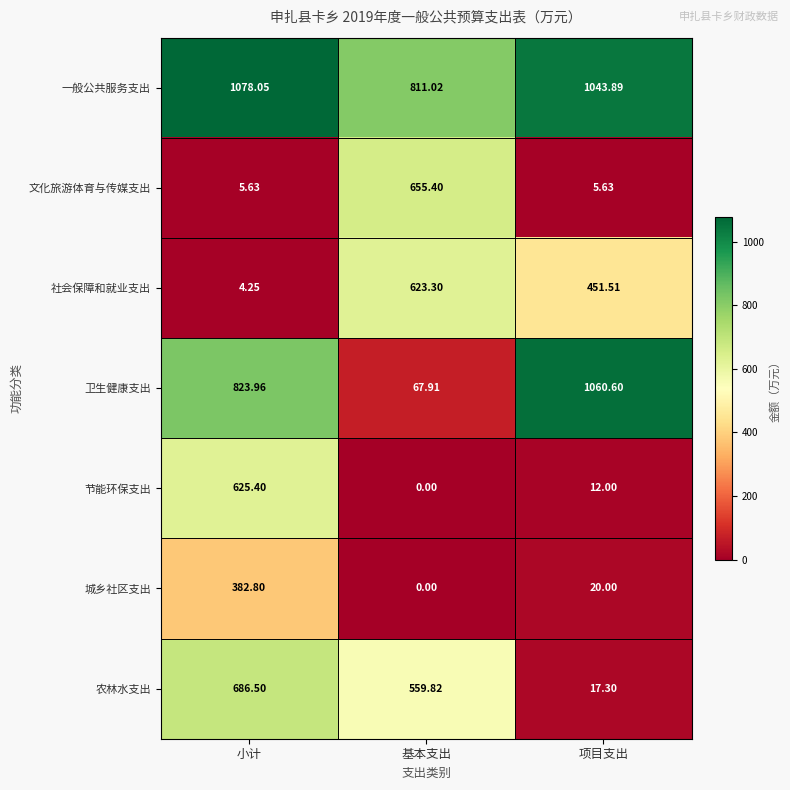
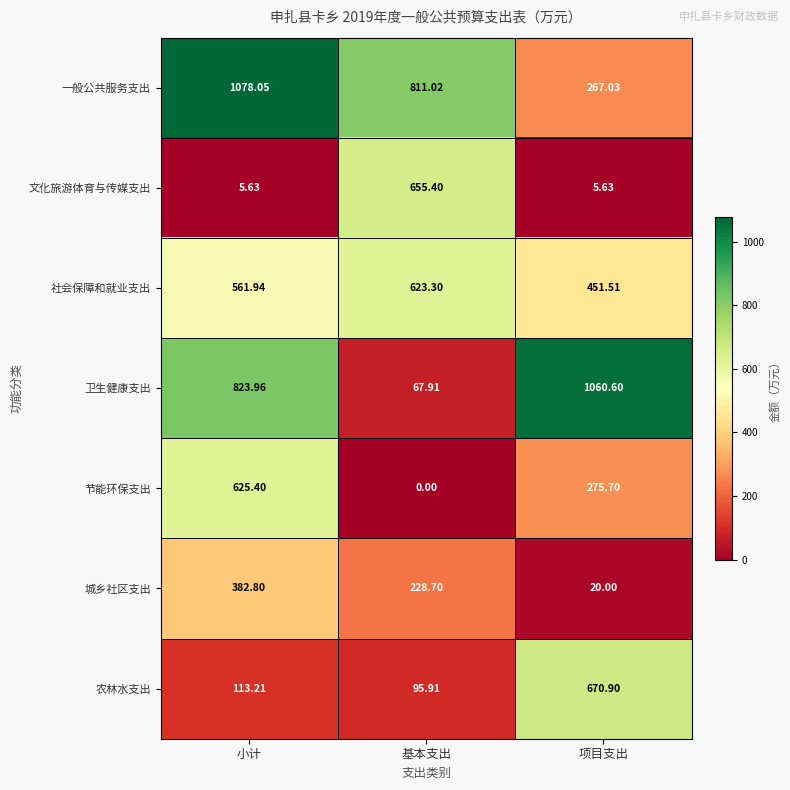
一般公共服务支出, 项目支出: 1043.89 -> 267.03
社会保障和就业支出, 小计: 4.25 -> 561.94
节能环保支出, 项目支出: 12.00 -> 275.70
城乡社区支出, 基本支出: 0.00 -> 228.70
农林水支出, 小计: 686.50 -> 113.21
农林水支出, 基本支出: 559.82 -> 95.91
农林水支出, 项目支出: 17.30 -> 670.90
